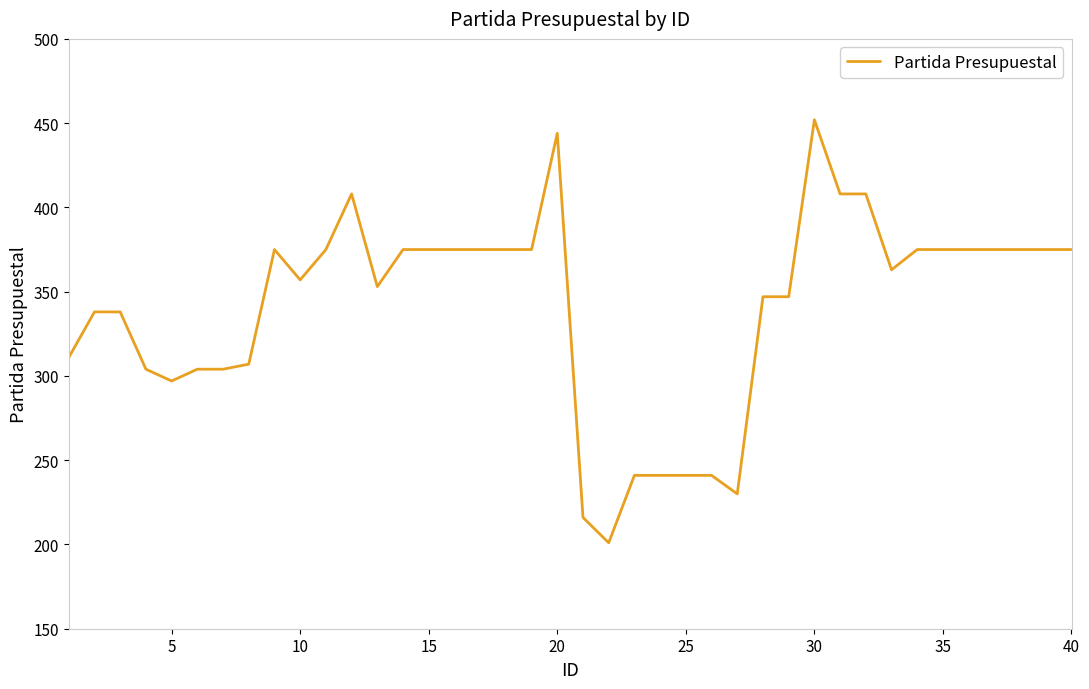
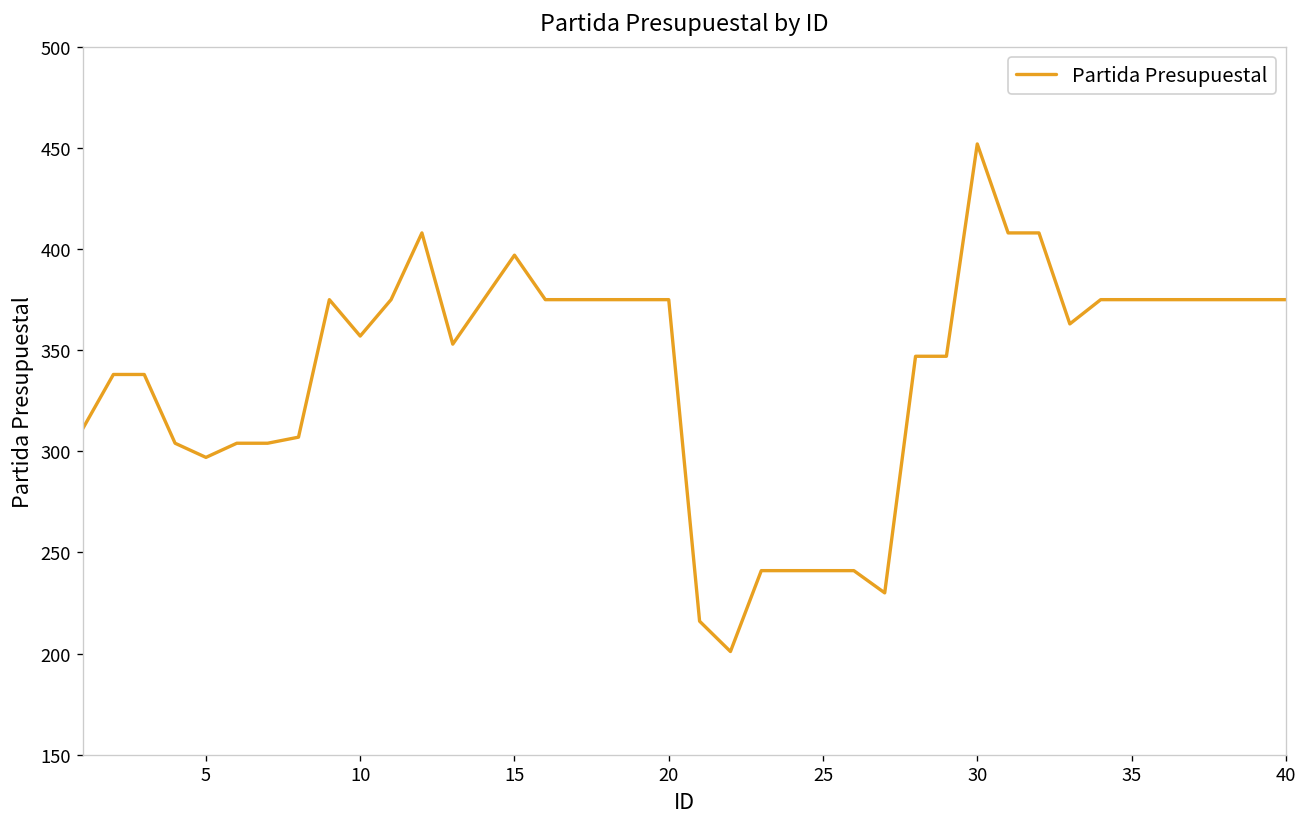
15: 375 -> 397
20: 444 -> 375
